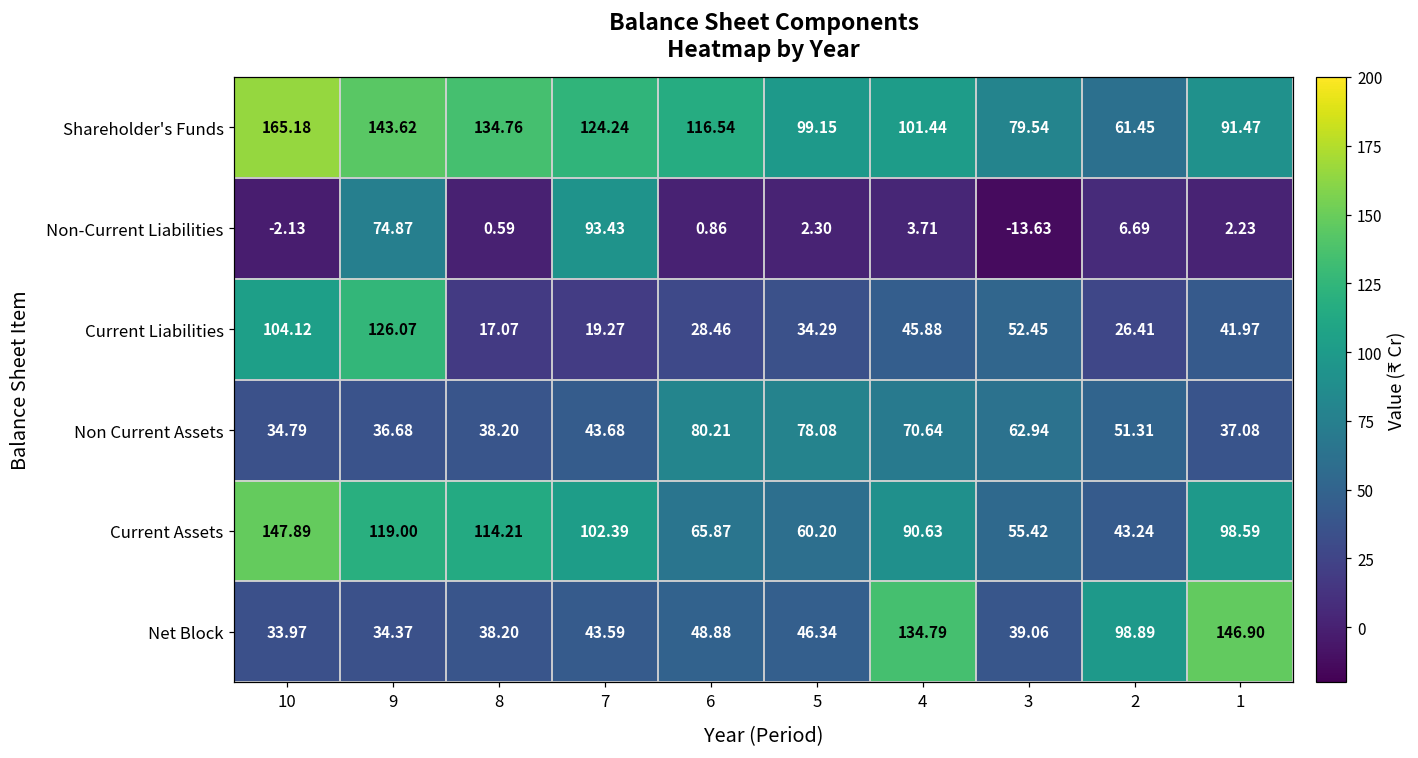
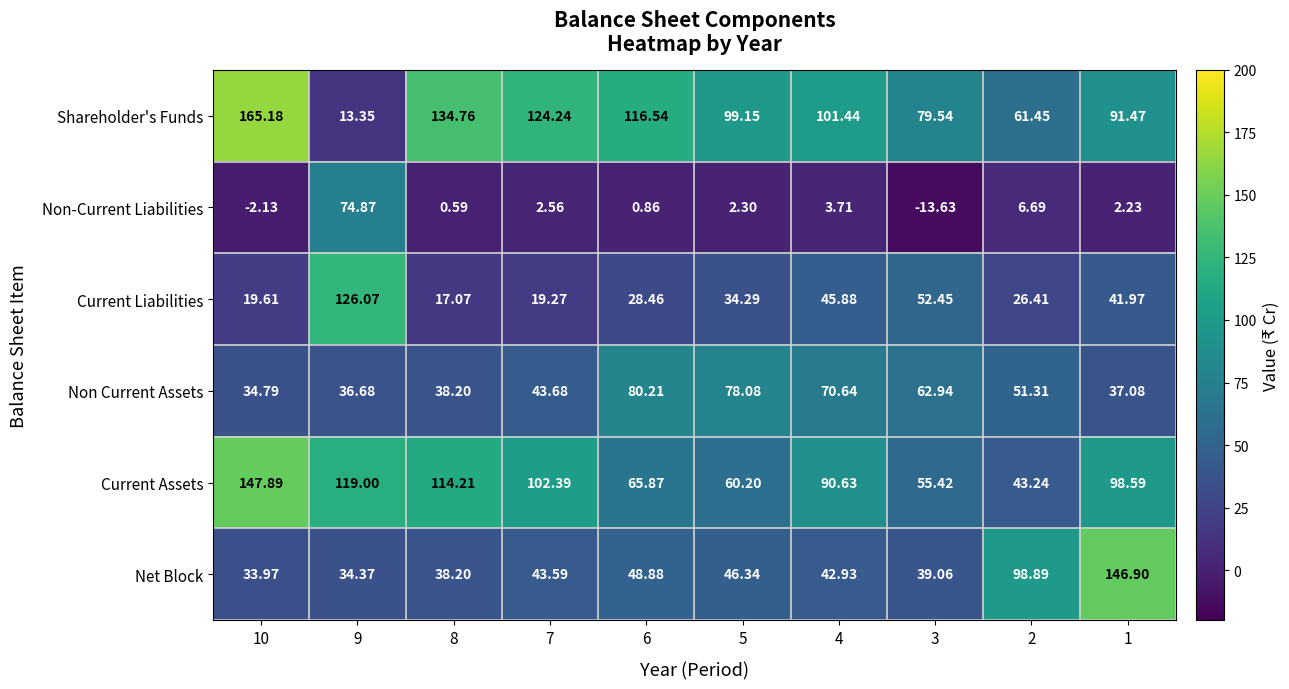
Shareholder's Funds, 9: 143.62 -> 13.35
Non-Current Liabilities, 7: 93.43 -> 2.56
Current Liabilities, 10: 104.12 -> 19.61
Net Block, 4: 134.79 -> 42.93
